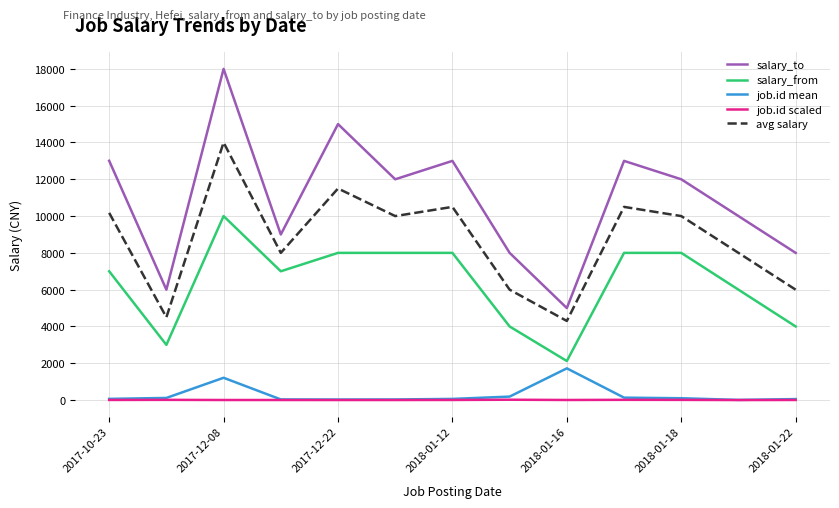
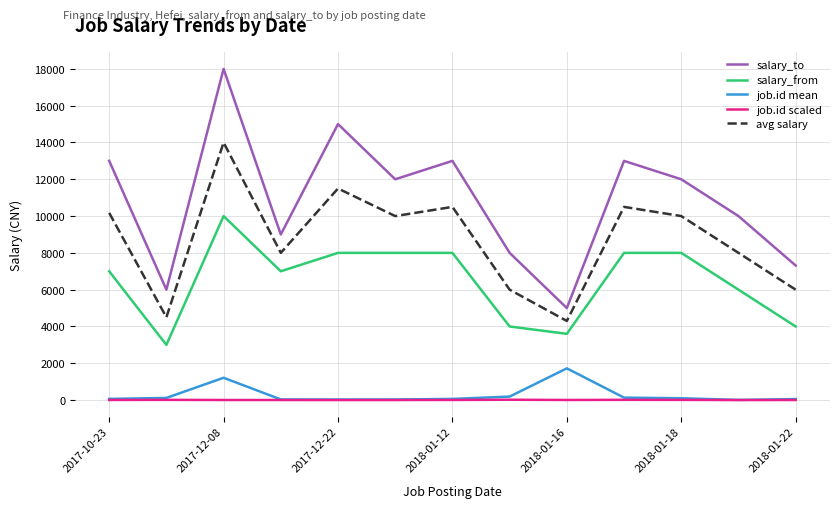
salary_from, 2018-01-16: 2100 -> 3600
salary_to, 2018-01-22: 8000 -> 7300
